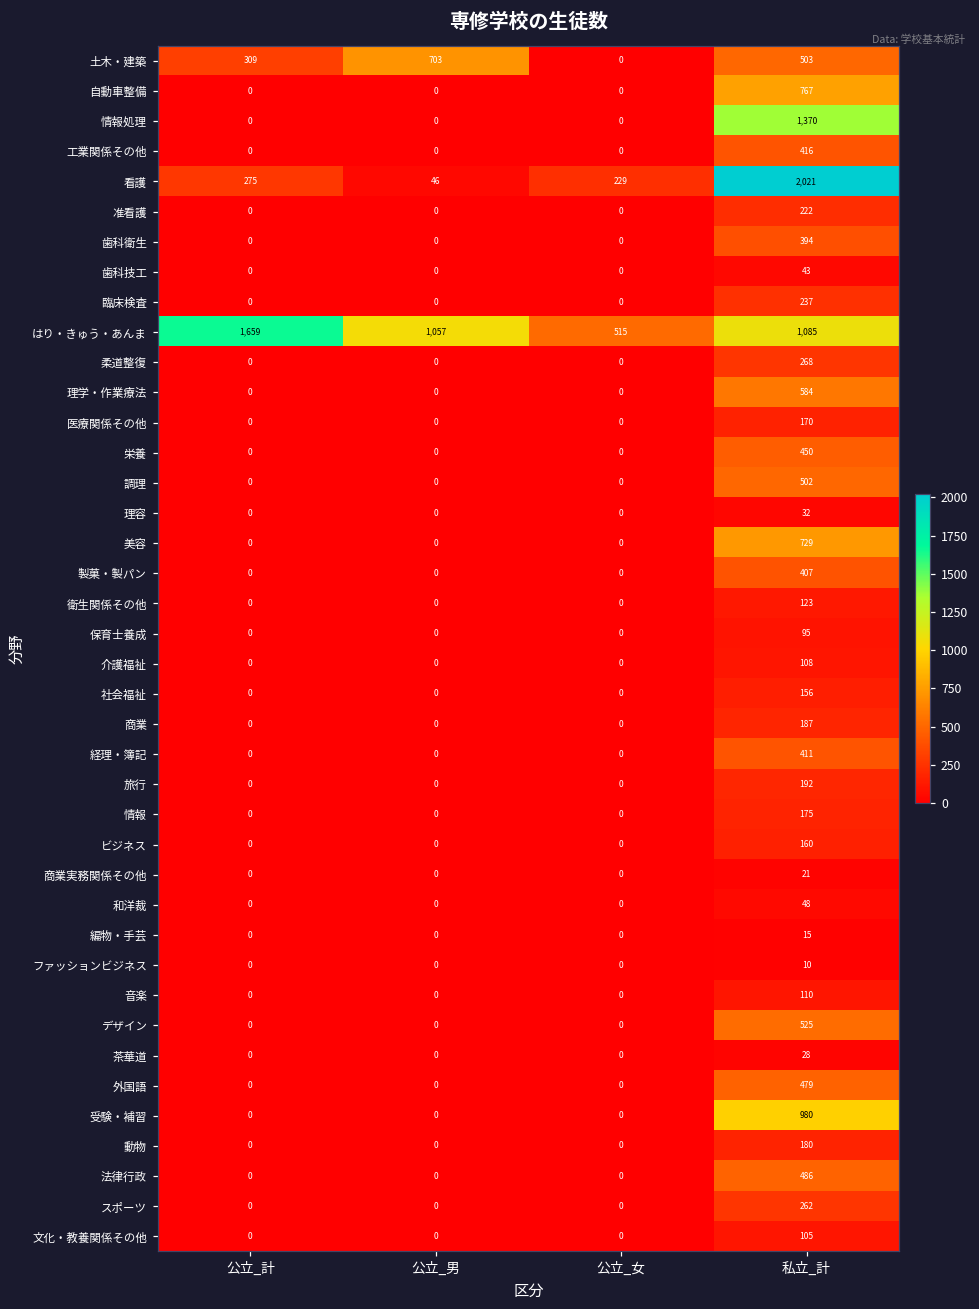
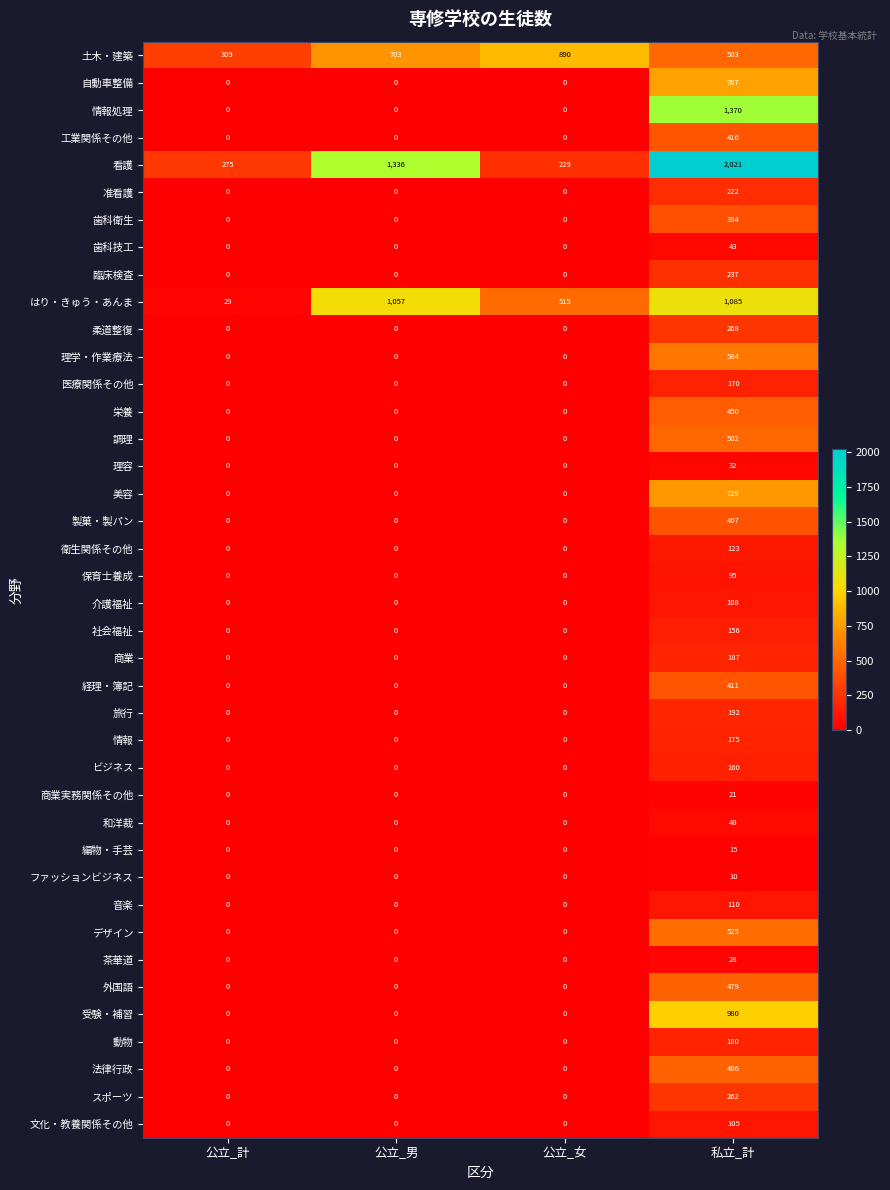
土木・建築, 公立_女: 0 -> 890
看護, 公立_男: 46 -> 1,336
はり・きゅう・あんま, 公立_計: 1,659 -> 29
